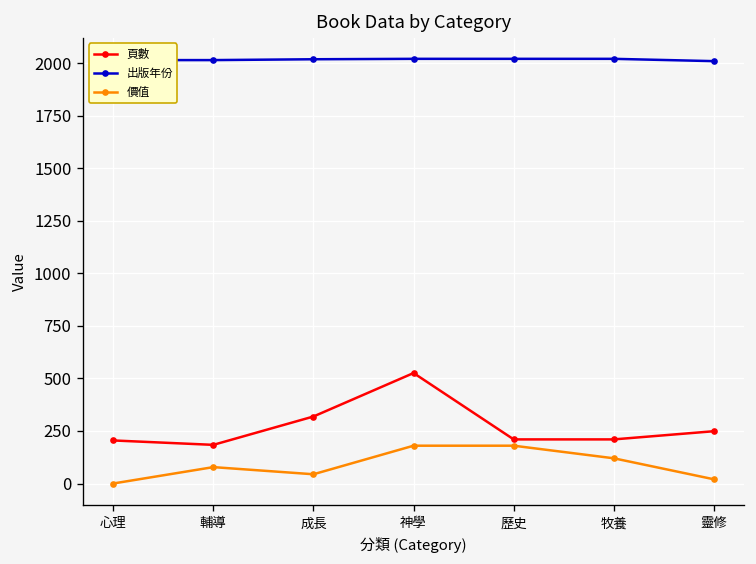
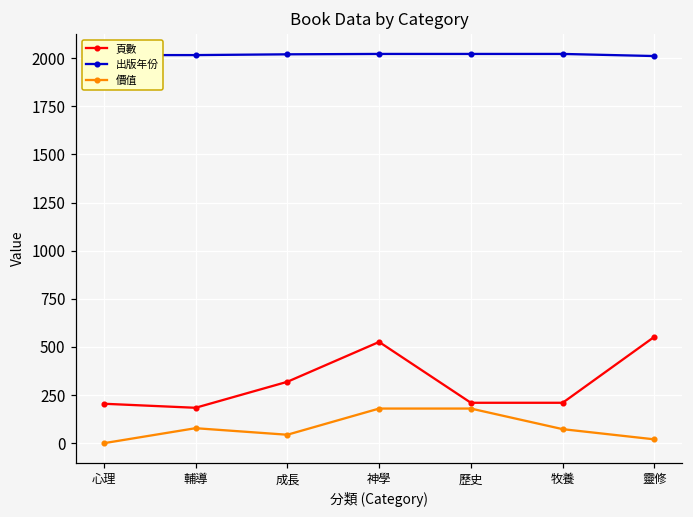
價值, 牧養: 120 -> 70
頁數, 靈修: 250 -> 550
